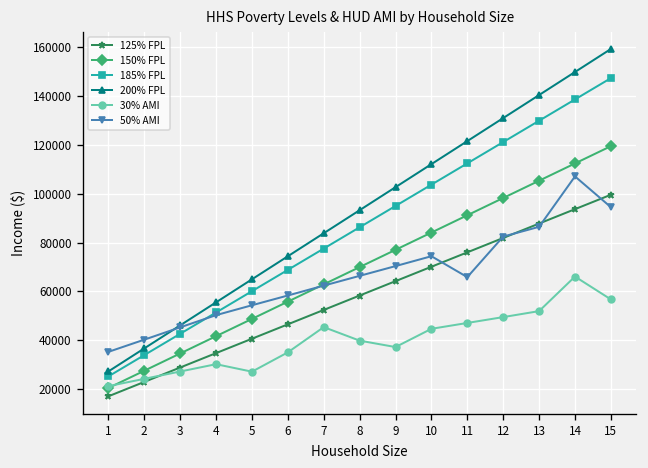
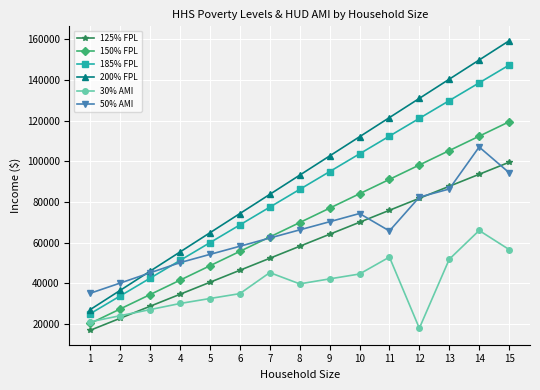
30% AMI, 5: 27000 -> 33000
30% AMI, 9: 37000 -> 42000
30% AMI, 11: 47000 -> 53000
30% AMI, 12: 49000 -> 18000
